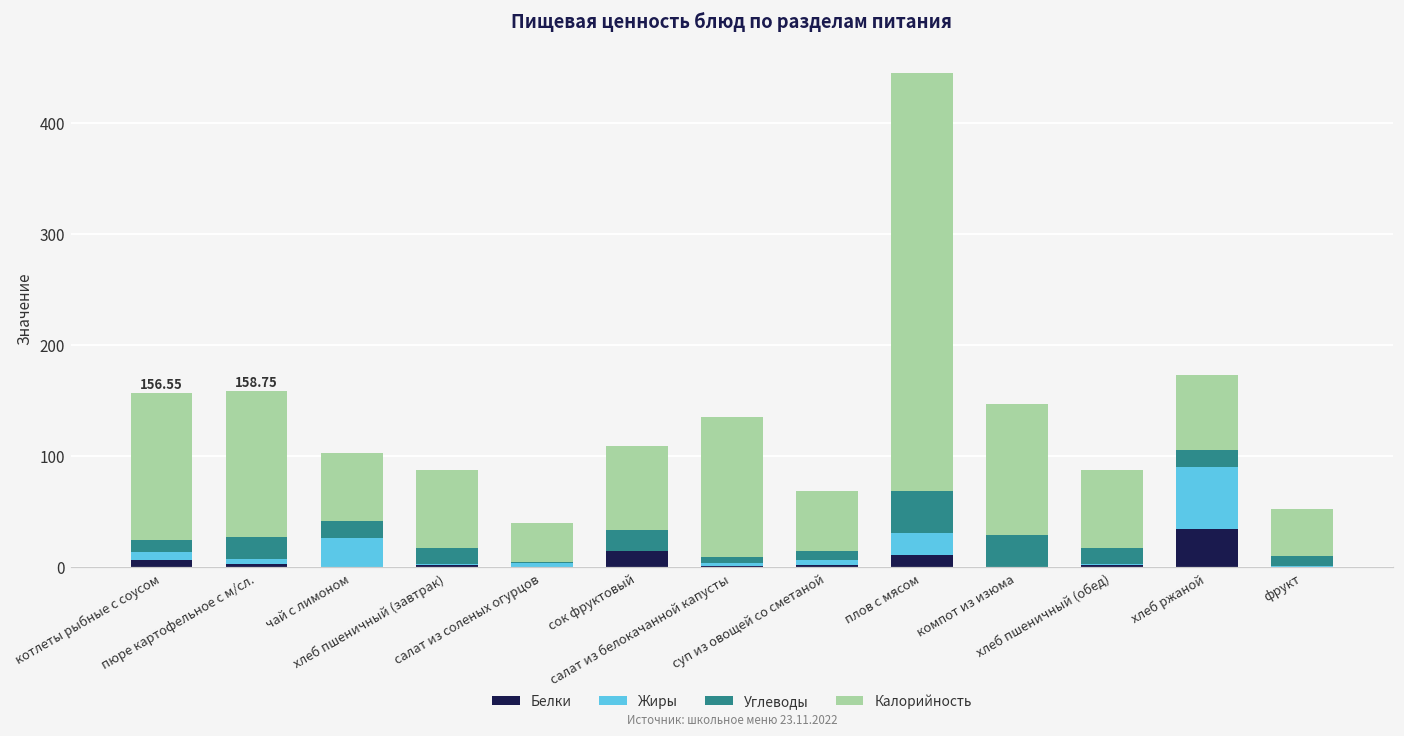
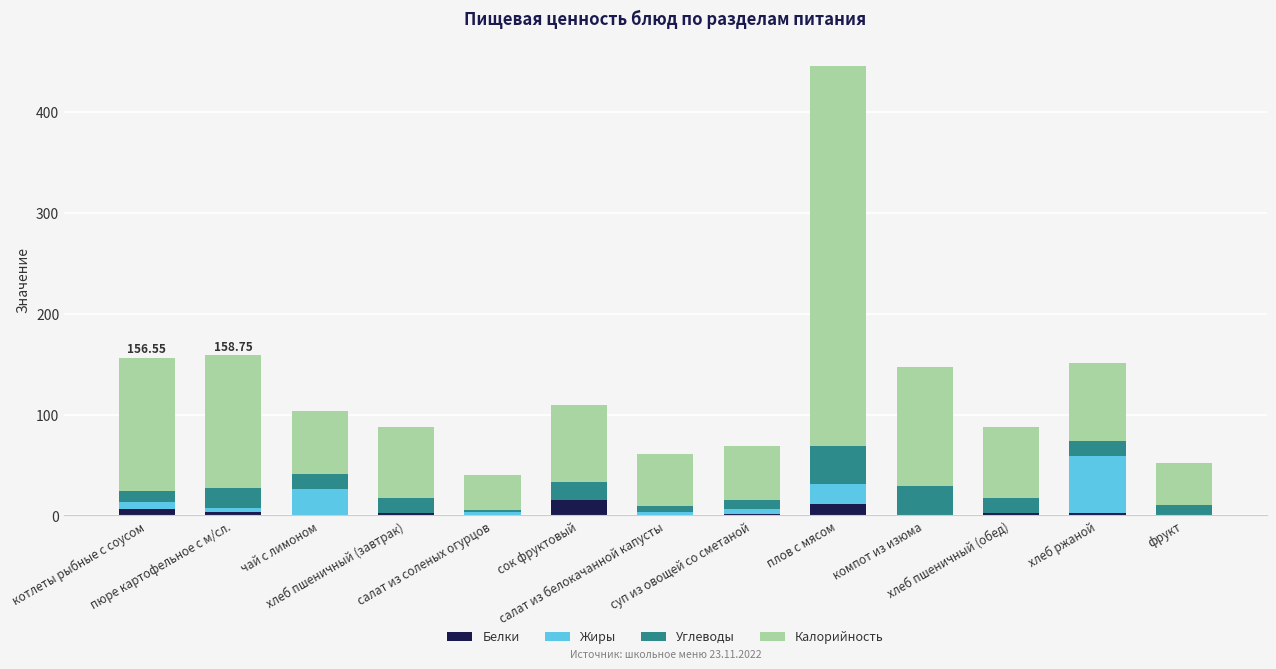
Калорийность, салат из белокачанной капусты: 127 -> 51
Белки, хлеб ржаной: 34 -> 3
Калорийность, хлеб ржаной: 68 -> 78
